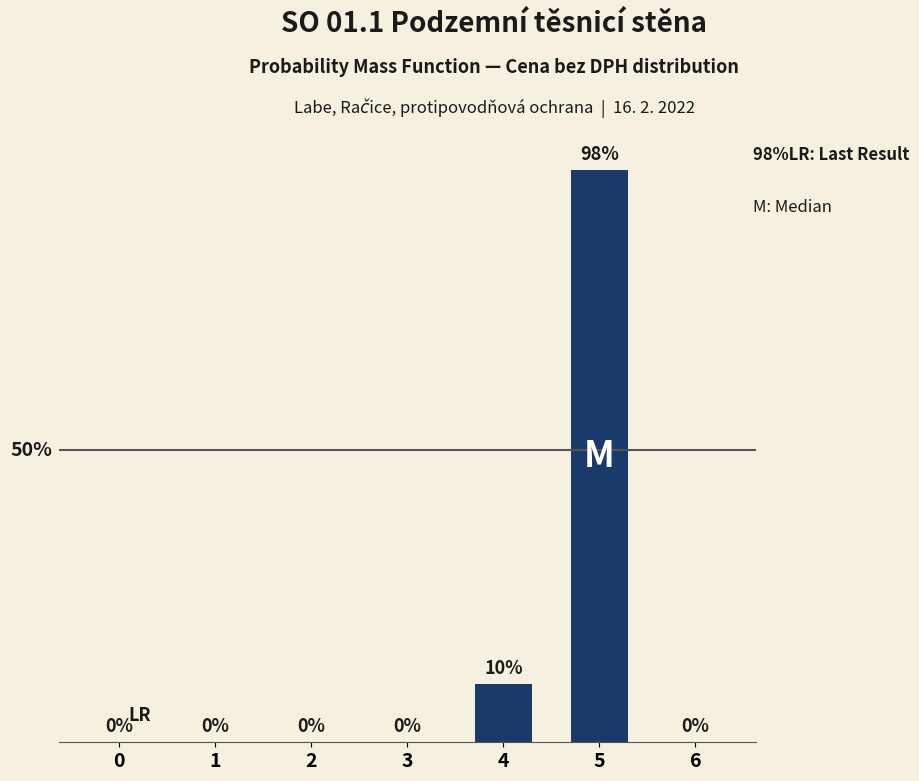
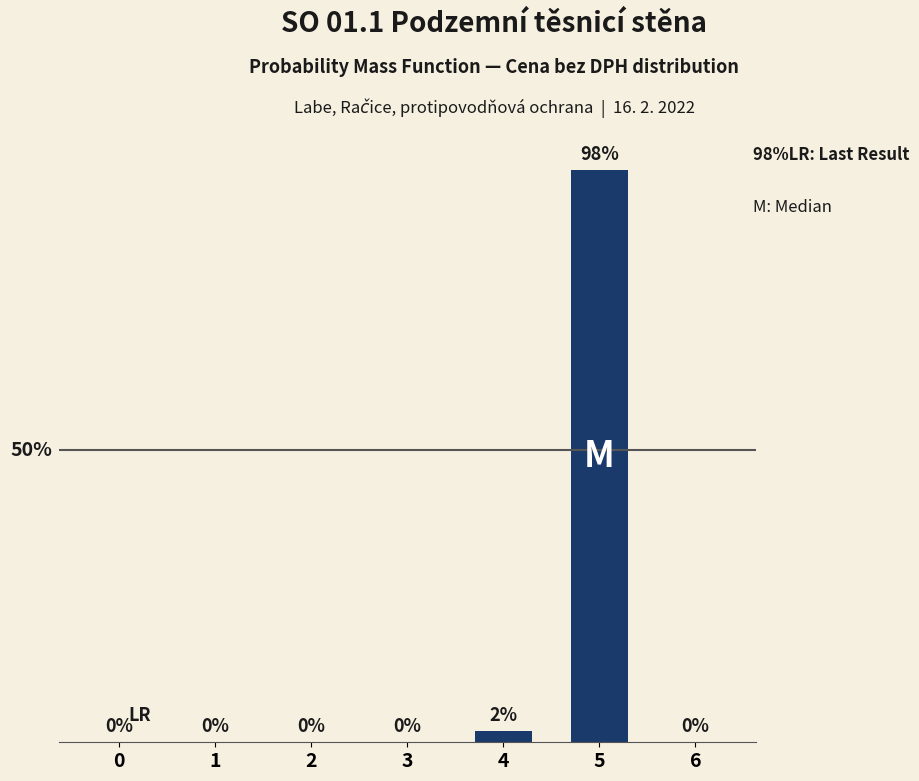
4: 10% -> 2%
